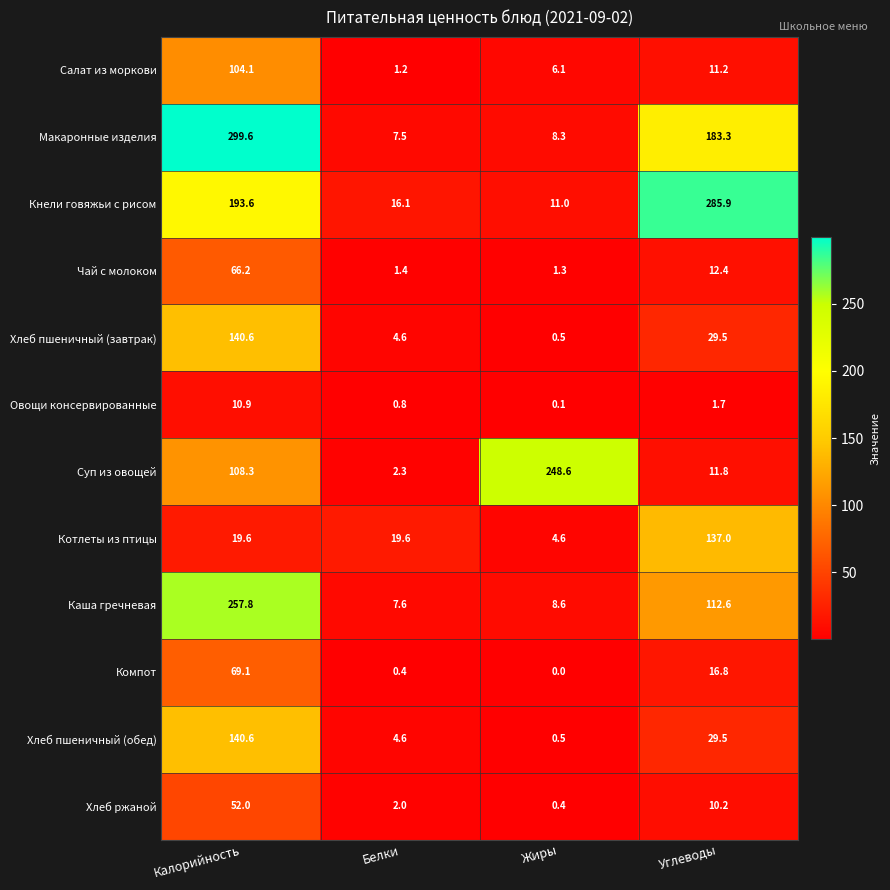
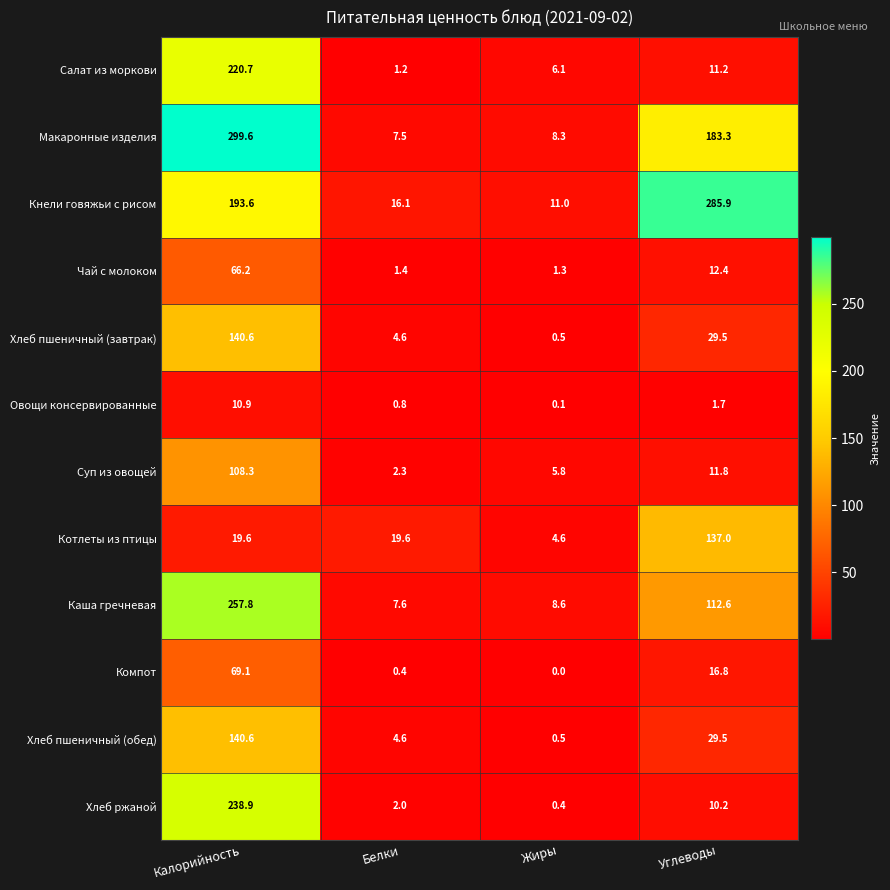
Салат из моркови, Калорийность: 104.1 -> 220.7
Суп из овощей, Жиры: 248.6 -> 5.8
Хлеб ржаной, Калорийность: 52.0 -> 238.9
